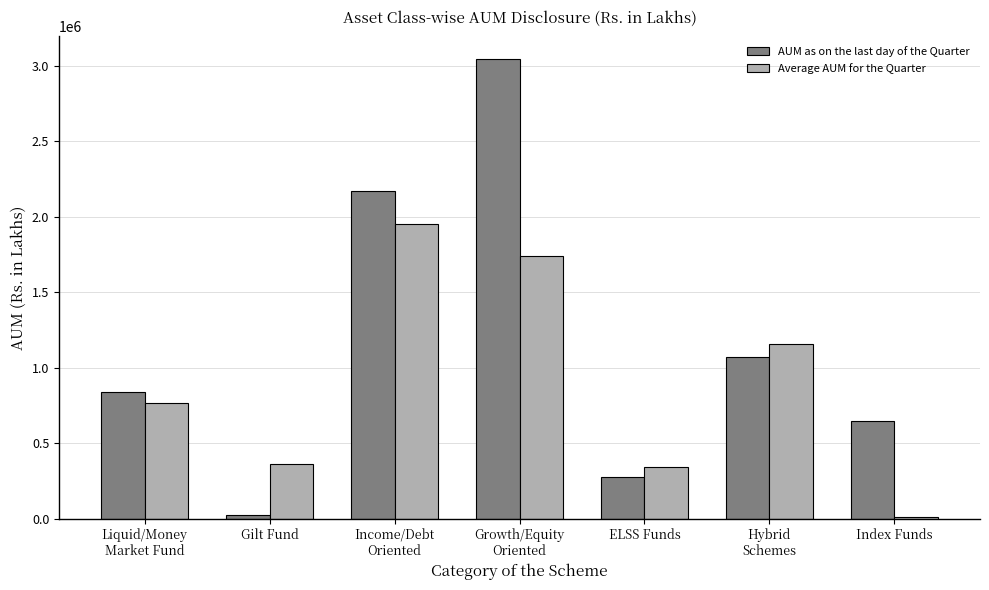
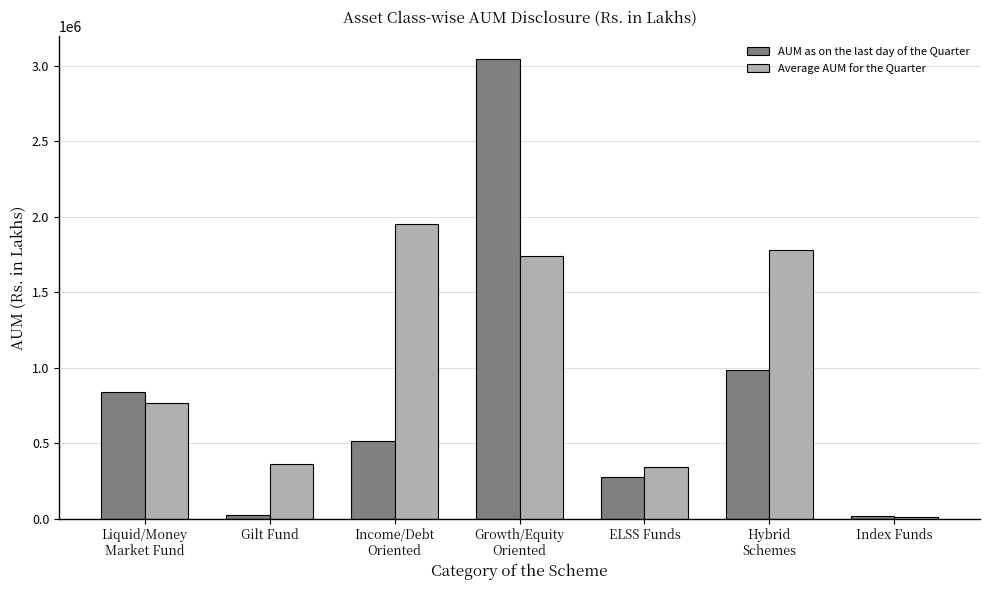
AUM as on the last day of the Quarter, Income/Debt Oriented: 2170000 -> 510000
AUM as on the last day of the Quarter, Hybrid Schemes: 1070000 -> 980000
Average AUM for the Quarter, Hybrid Schemes: 1160000 -> 1780000
AUM as on the last day of the Quarter, Index Funds: 650000 -> 10000
